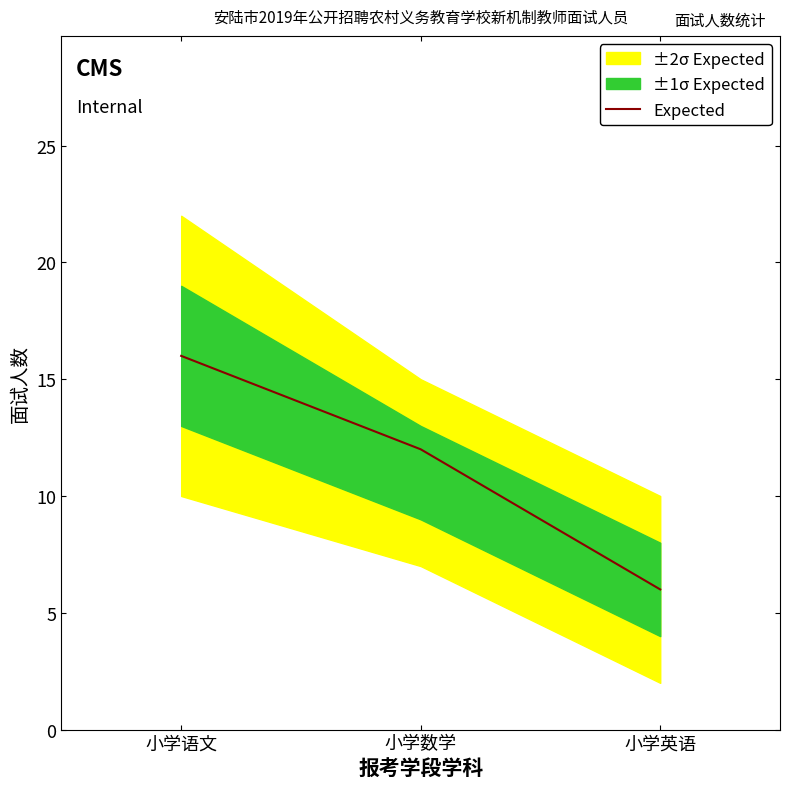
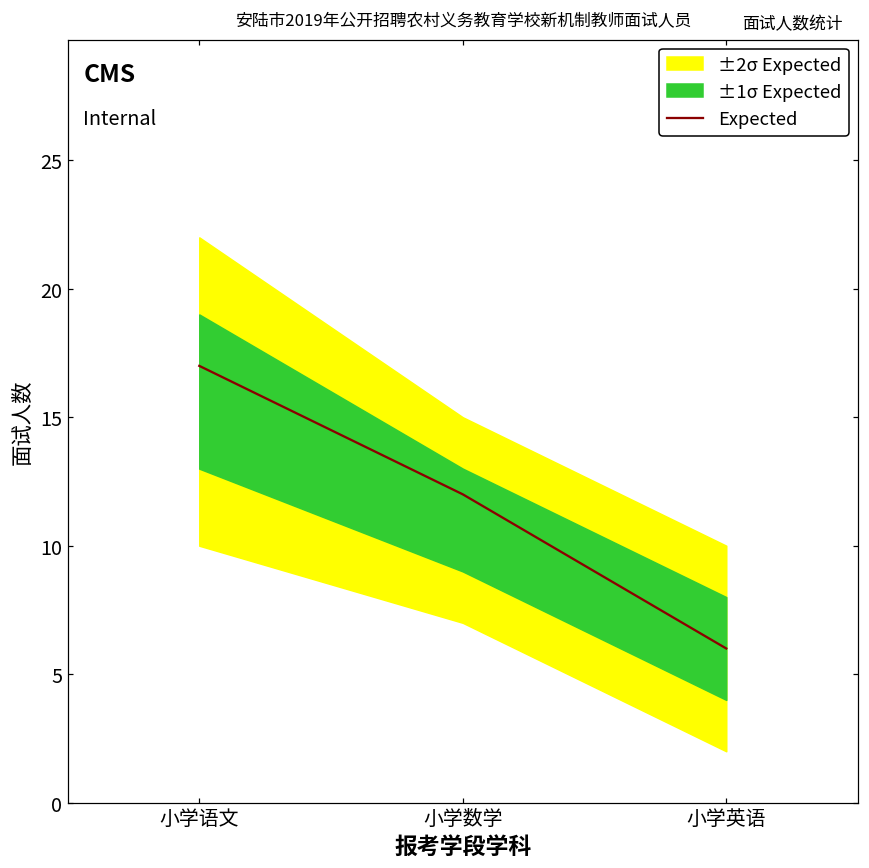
Expected, 小学语文: 16 -> 17
